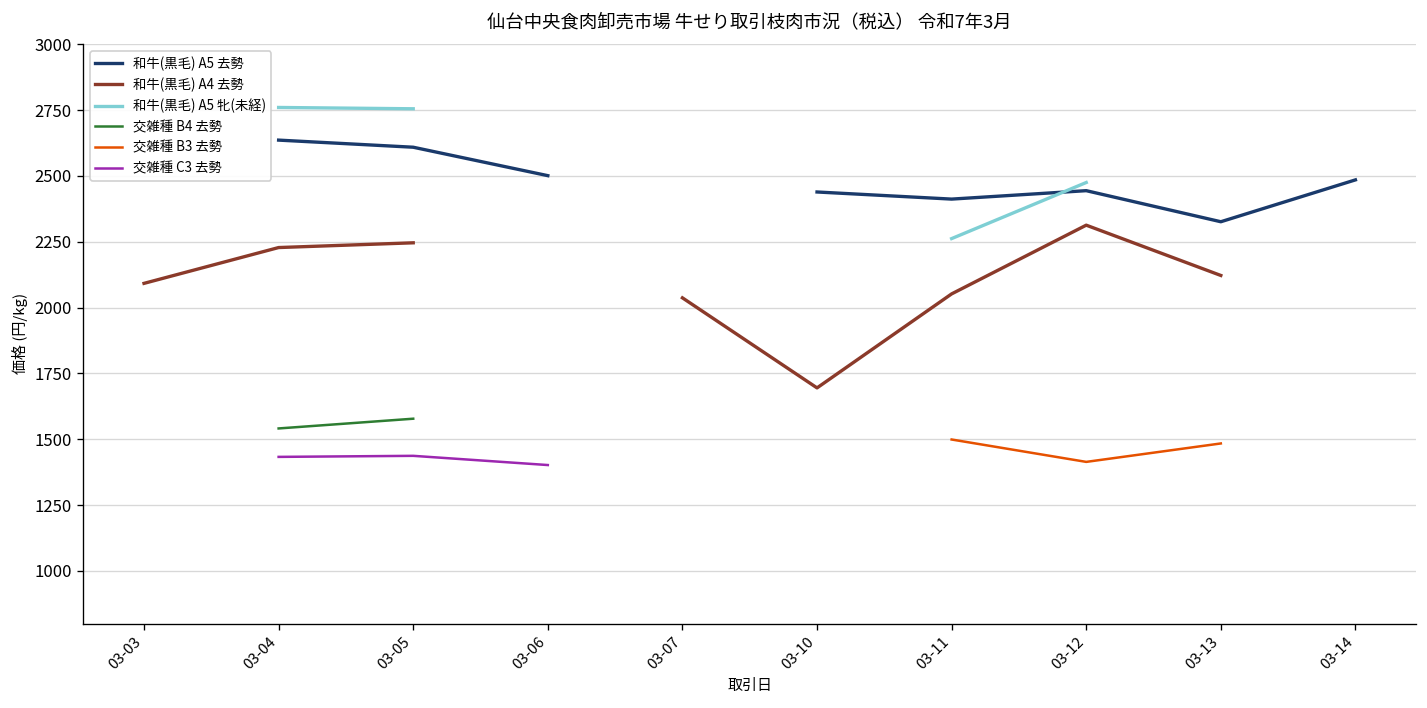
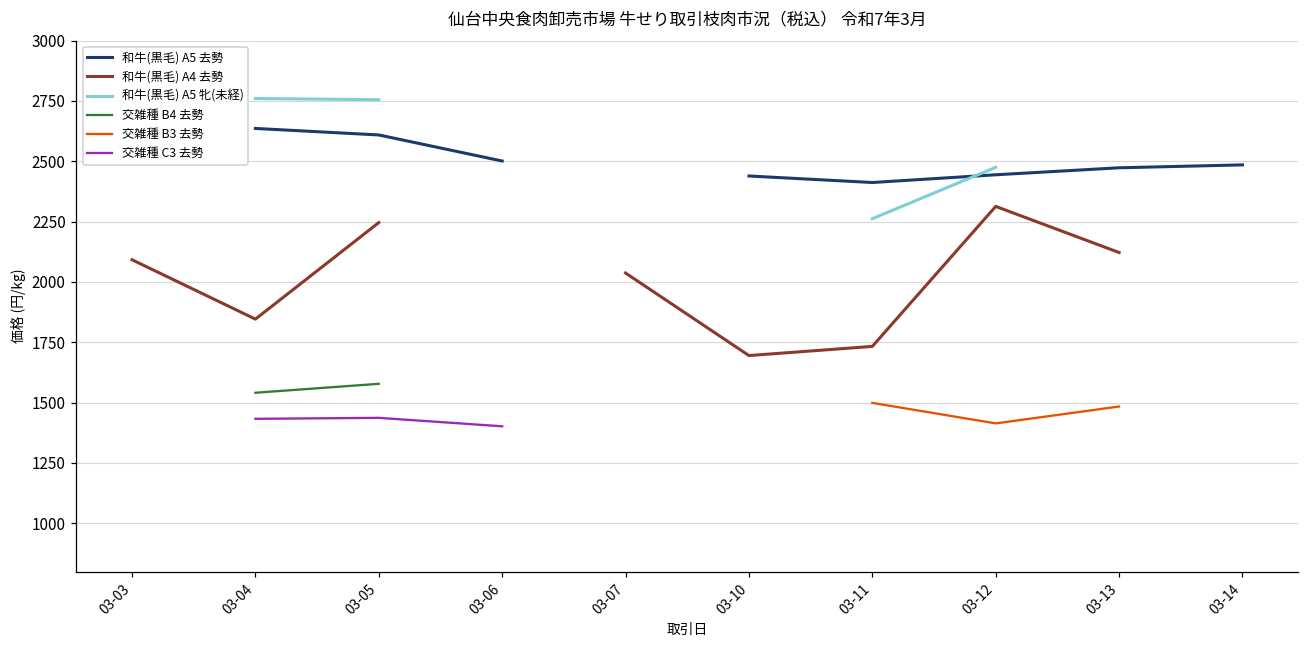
和牛(黒毛) A4 去勢, 03-04: 2230 -> 1850
和牛(黒毛) A4 去勢, 03-11: 2050 -> 1730
和牛(黒毛) A5 去勢, 03-13: 2330 -> 2470
